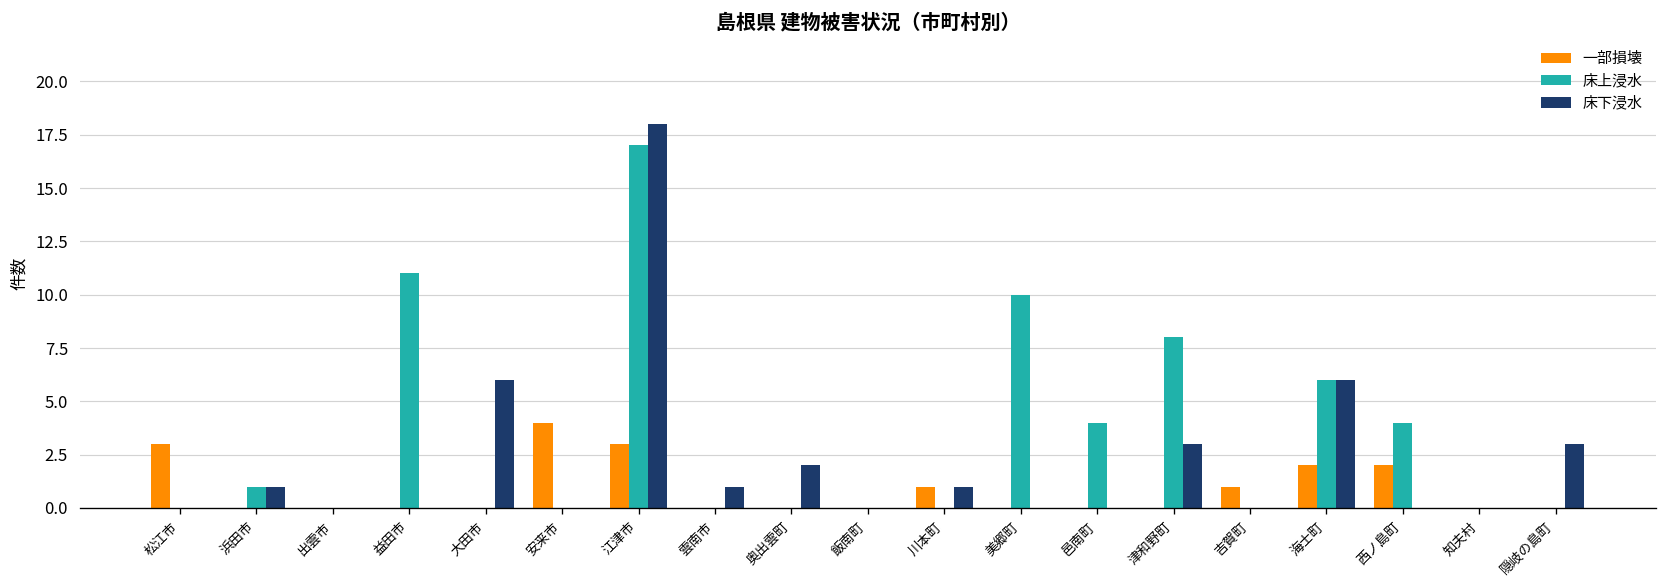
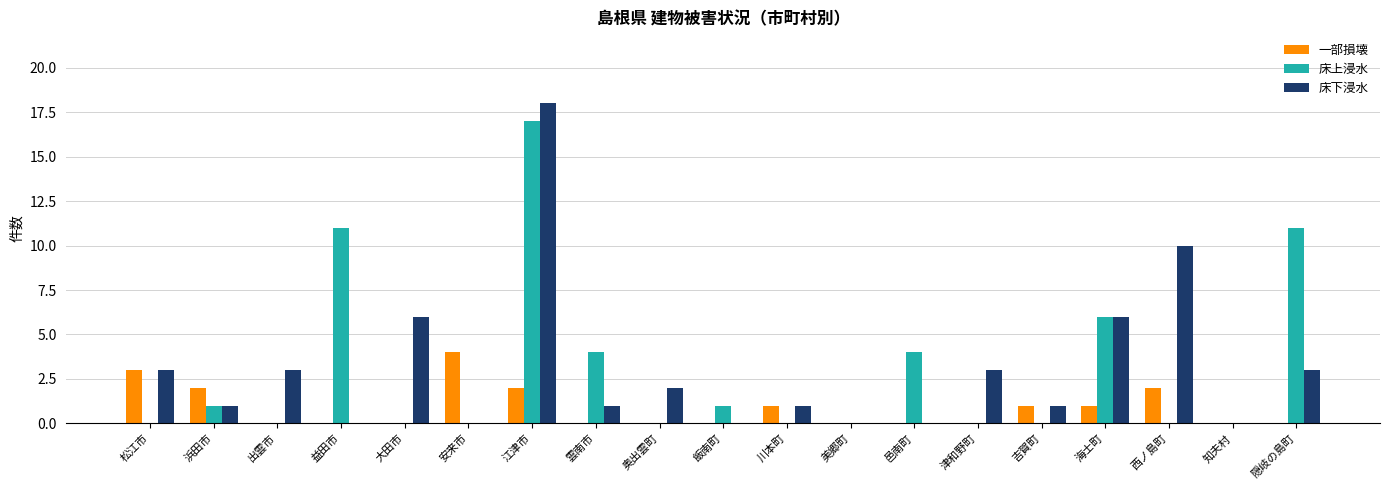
床下浸水, 松江市: 0 -> 3
一部損壊, 浜田市: 0 -> 2
床下浸水, 出雲市: 0 -> 3
一部損壊, 江津市: 3 -> 2
床上浸水, 雲南市: 0 -> 4
床上浸水, 飯南町: 0 -> 1
床上浸水, 美郷町: 10 -> 0
床上浸水, 津和野町: 8 -> 0
床下浸水, 吉賀町: 0 -> 1
一部損壊, 海士町: 2 -> 1
床上浸水, 西ノ島町: 4 -> 0
床下浸水, 西ノ島町: 0 -> 10
床上浸水, 隠岐の島町: 0 -> 11
